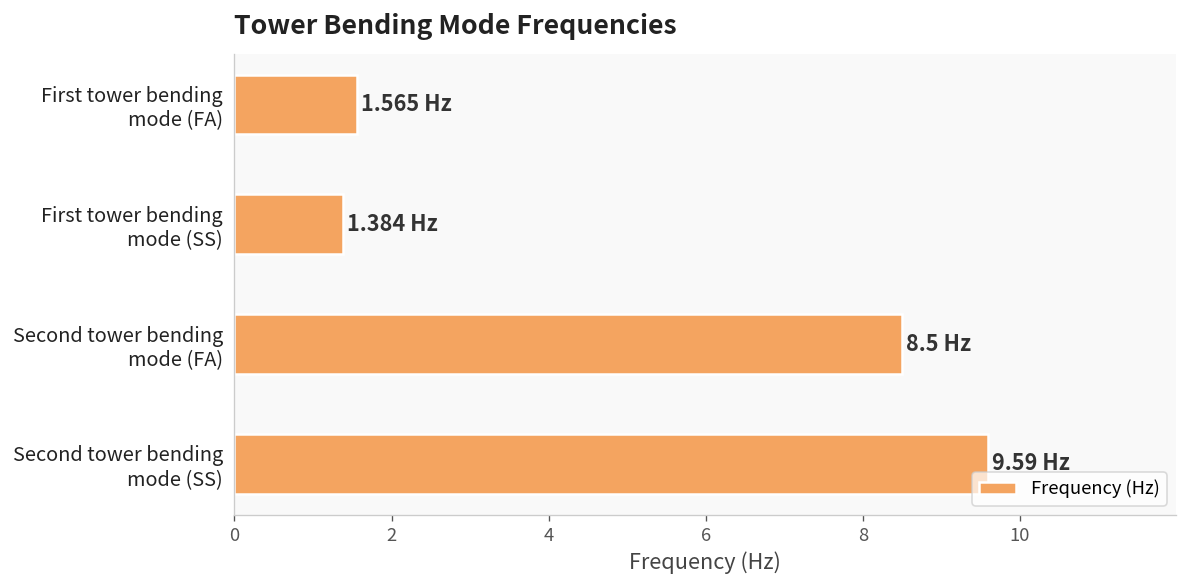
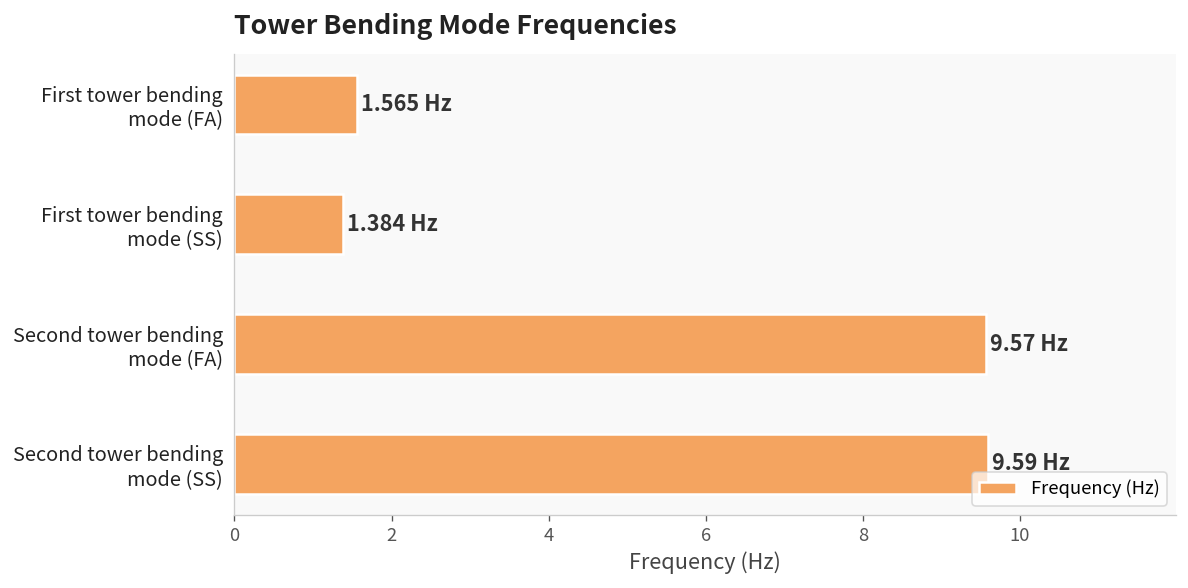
Second tower bending mode (FA): 8.5 -> 9.57
